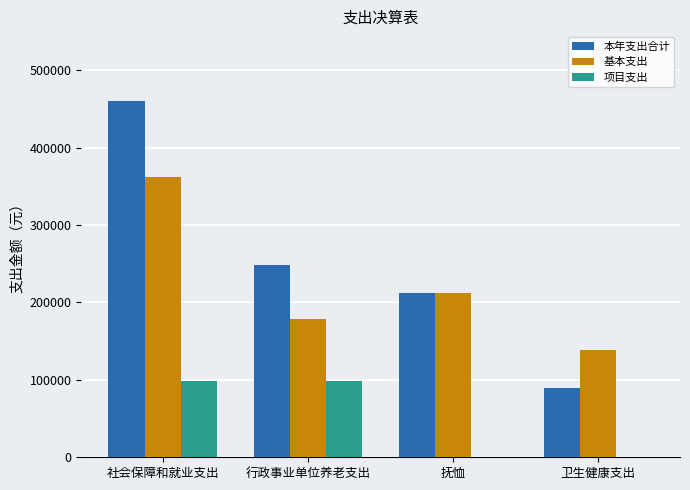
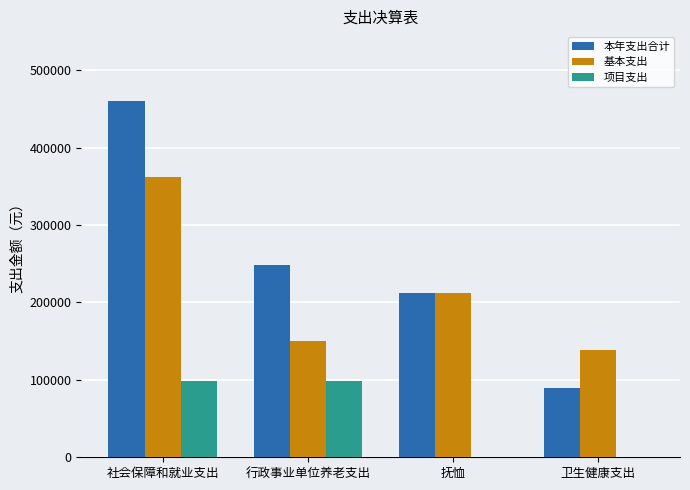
基本支出, 行政事业单位养老支出: 180000 -> 150000
